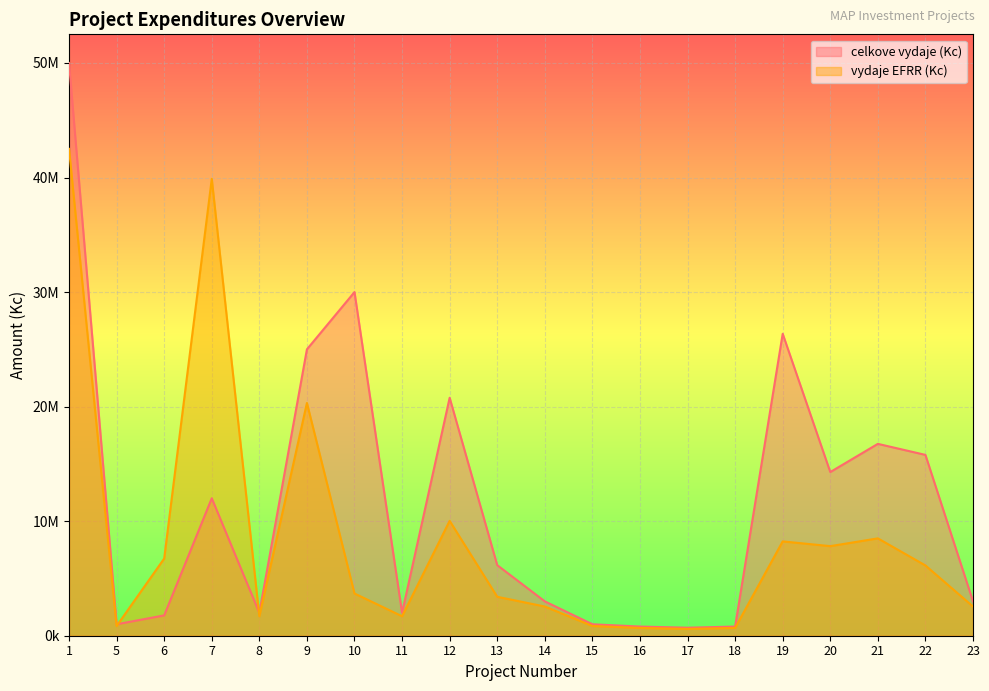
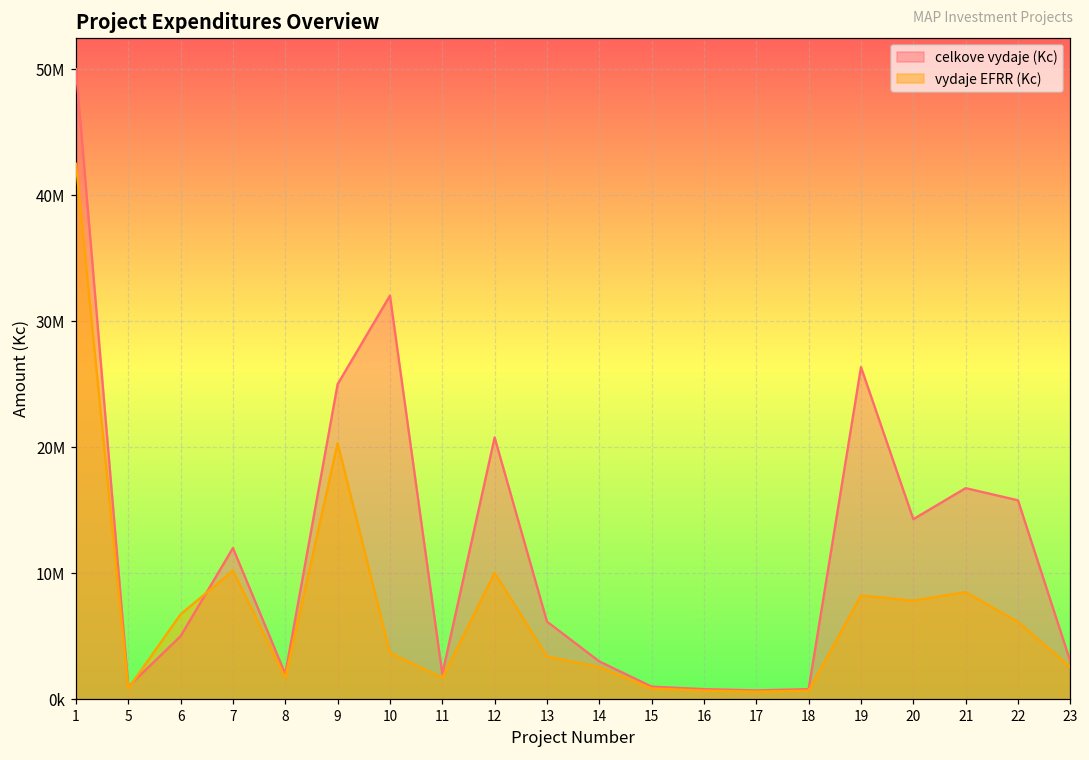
celkove vydaje (Kc), 6: 1800000 -> 5000000
vydaje EFRR (Kc), 7: 39900000 -> 10200000
celkove vydaje (Kc), 10: 30000000 -> 32000000
